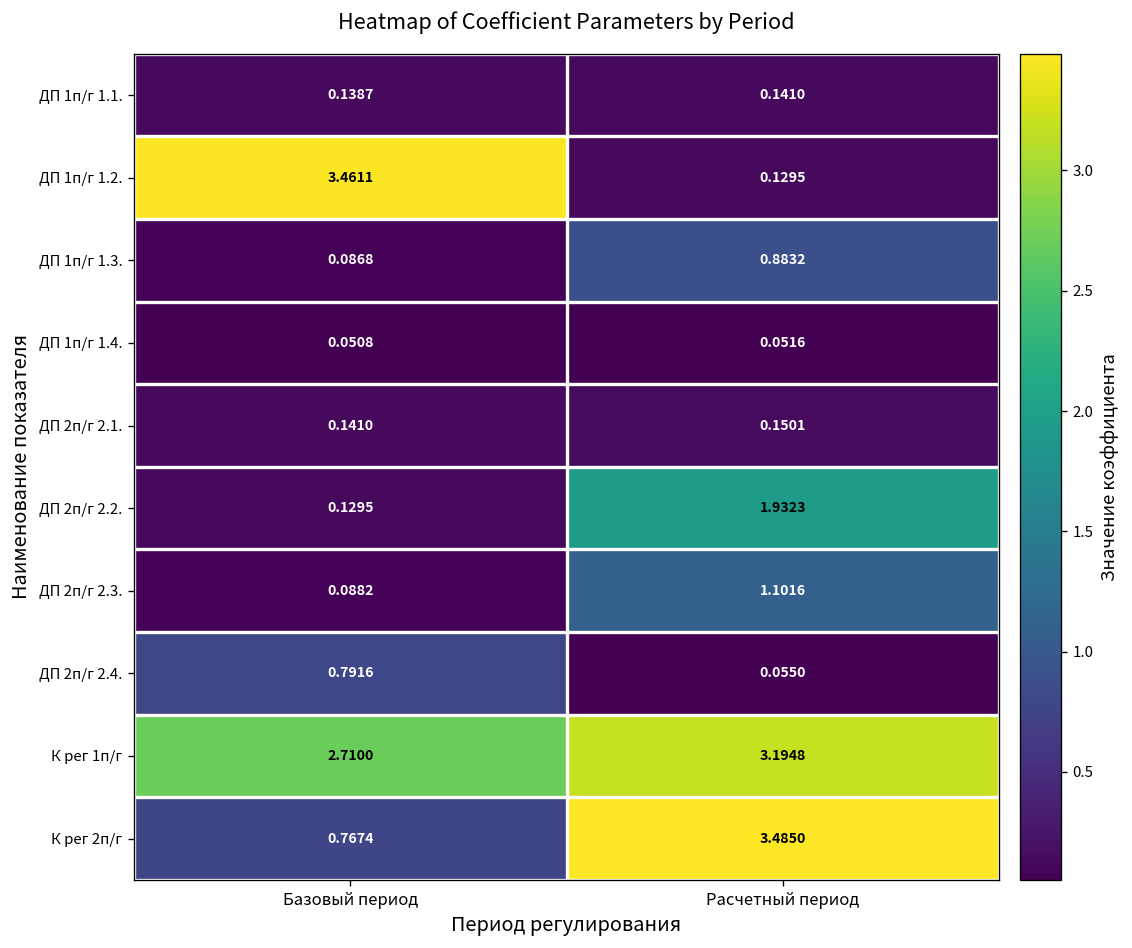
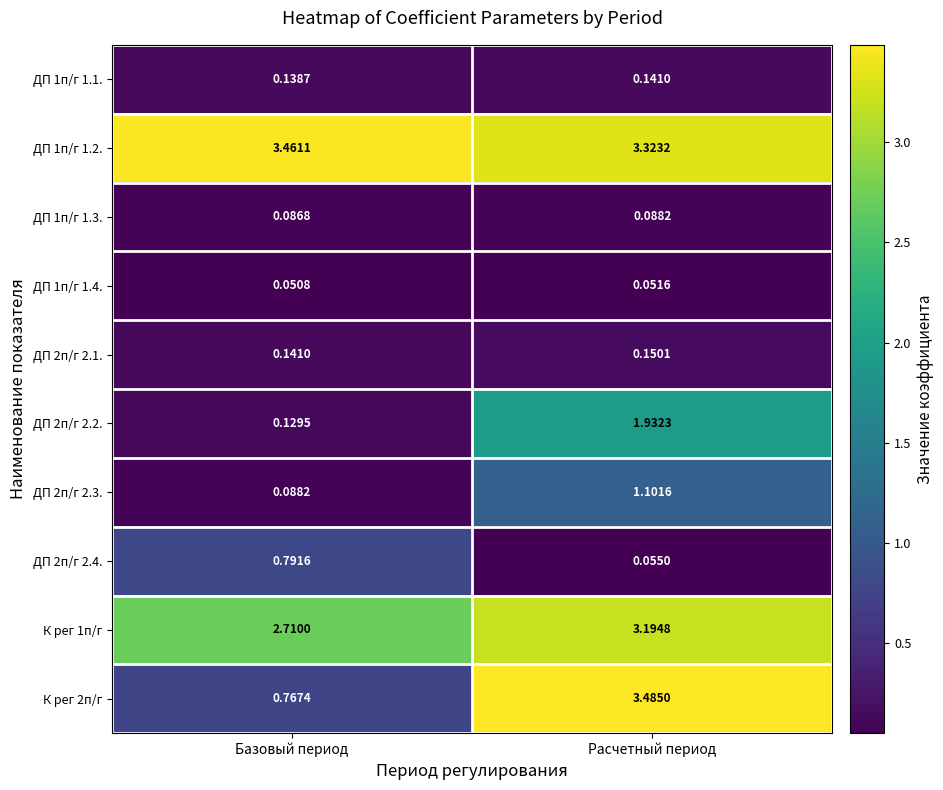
ДП 1п/г 1.2., Расчетный период: 0.1295 -> 3.3232
ДП 1п/г 1.3., Расчетный период: 0.8832 -> 0.0882
